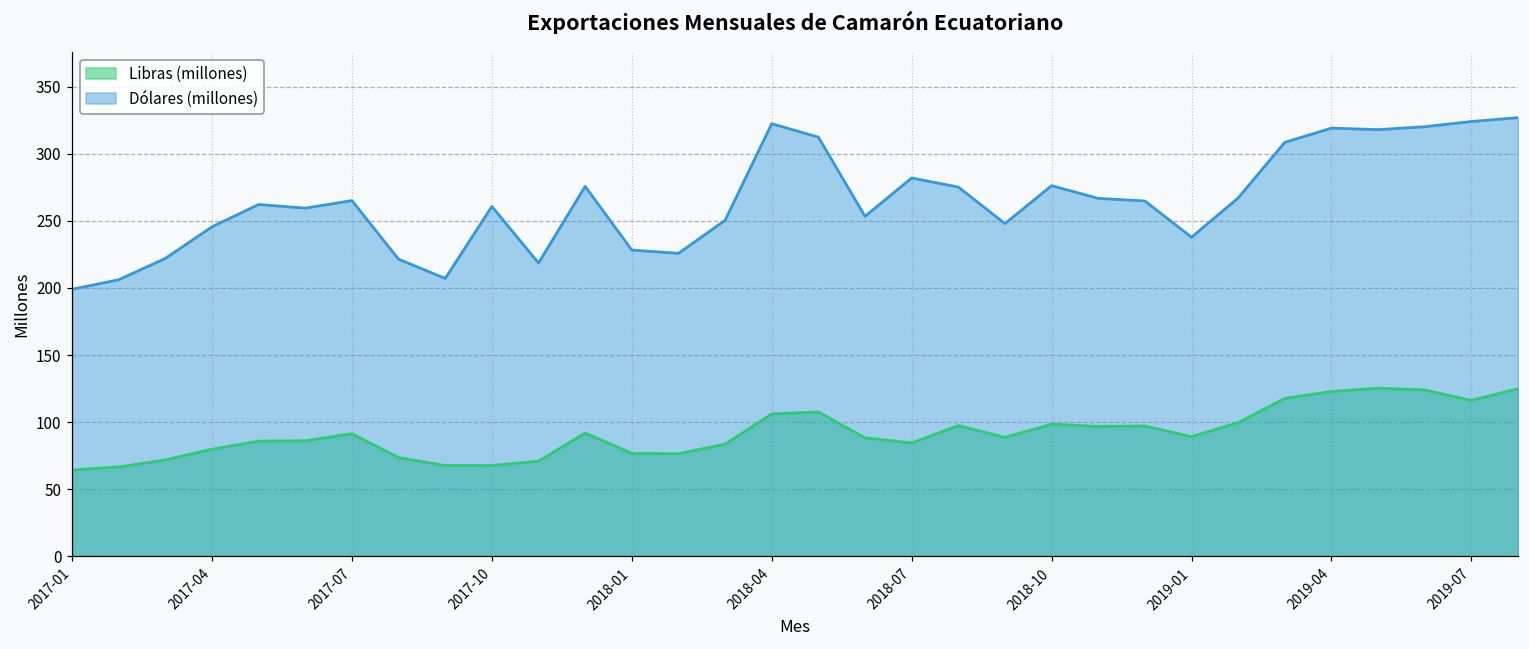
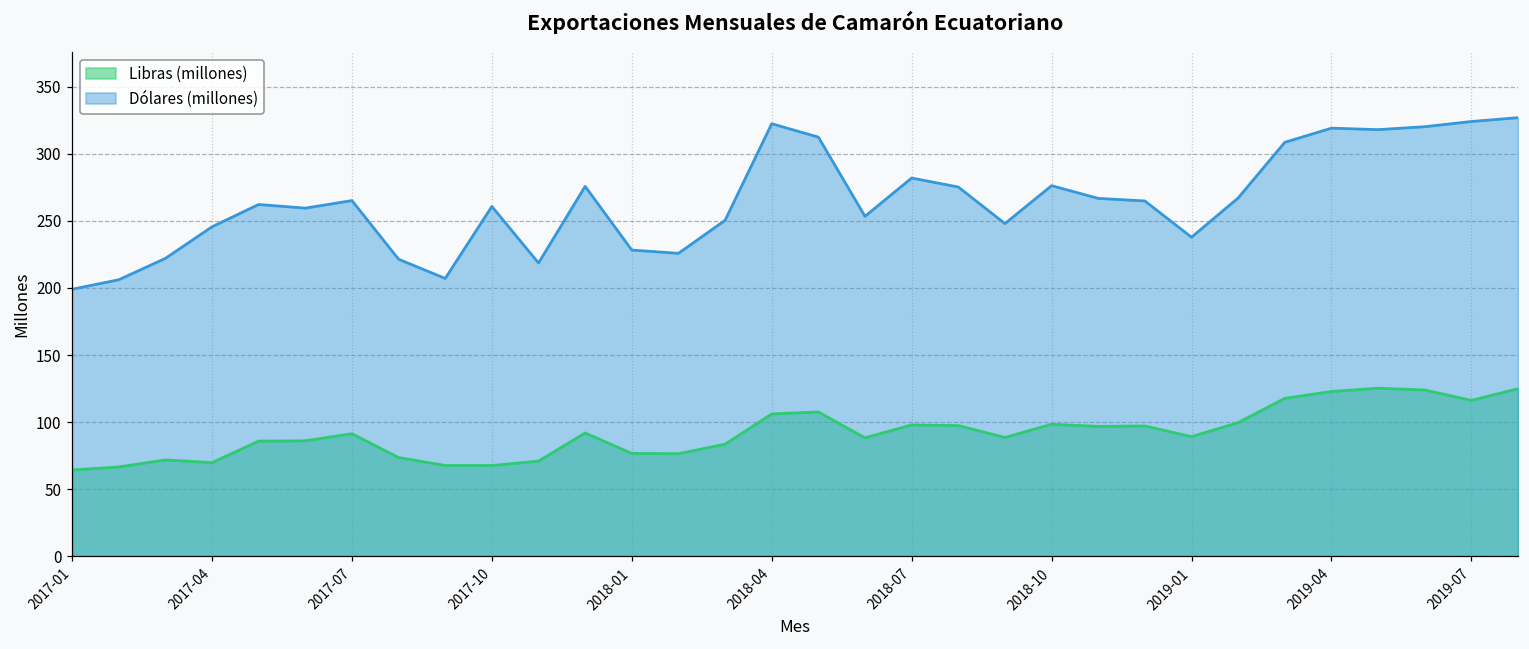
Libras (millones), 2017-04: 80 -> 70
Libras (millones), 2018-07: 84 -> 98
